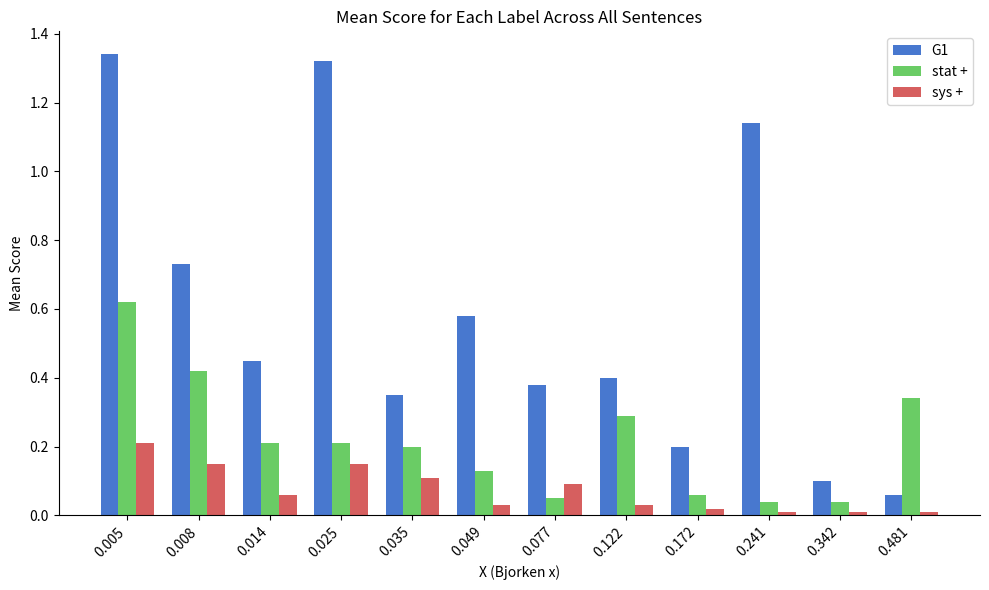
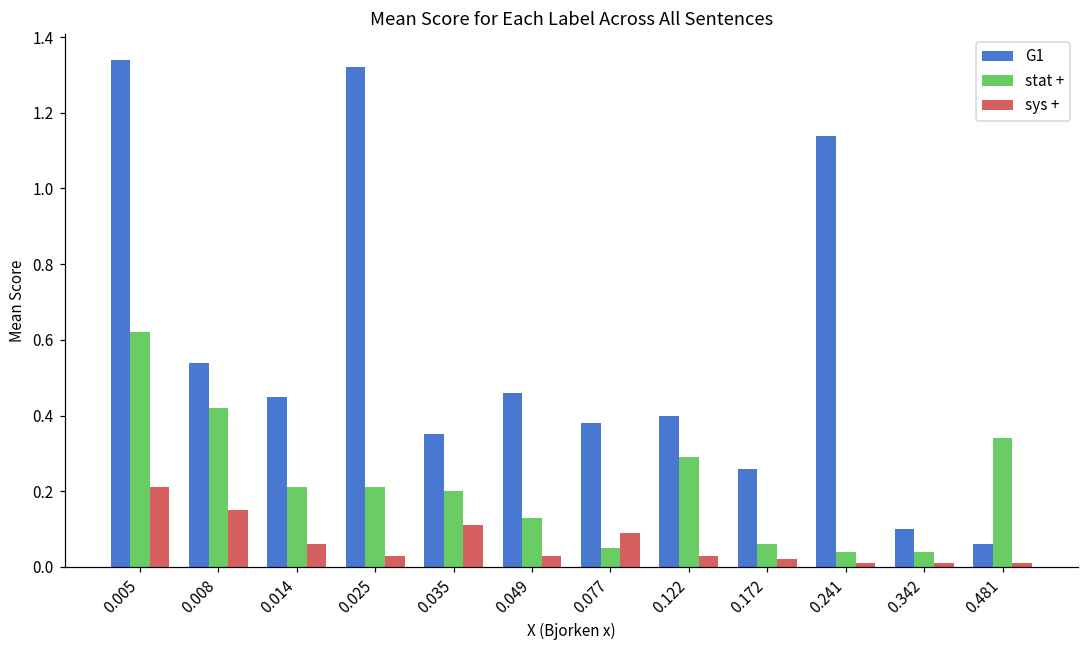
G1, 0.008: 0.73 -> 0.54
sys +, 0.025: 0.15 -> 0.03
G1, 0.049: 0.58 -> 0.46
G1, 0.172: 0.20 -> 0.26
